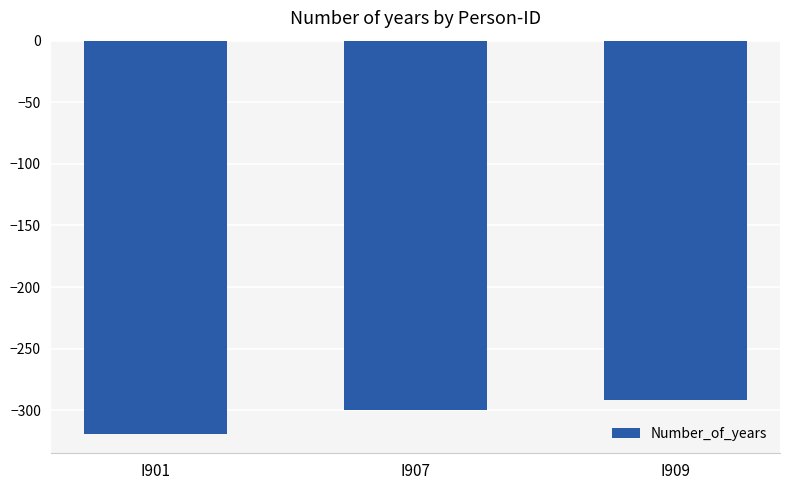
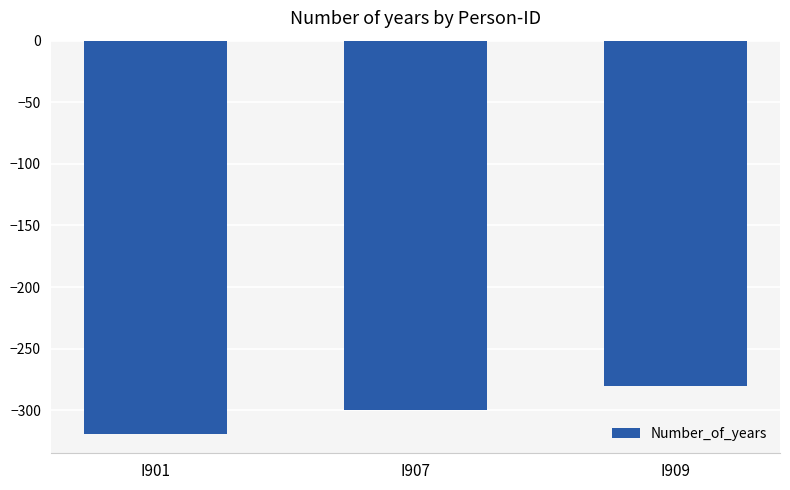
I909: -292 -> -280
